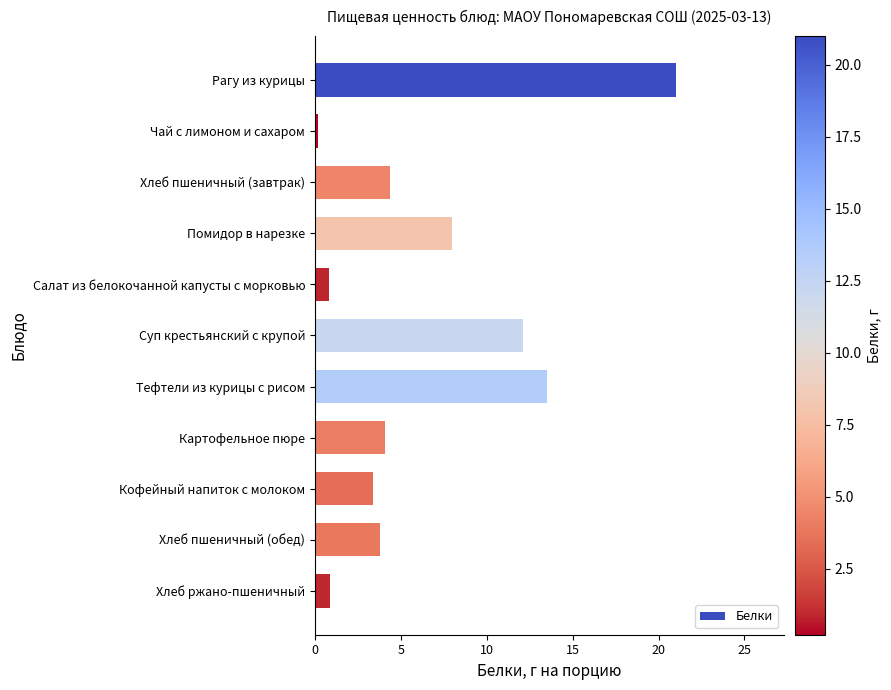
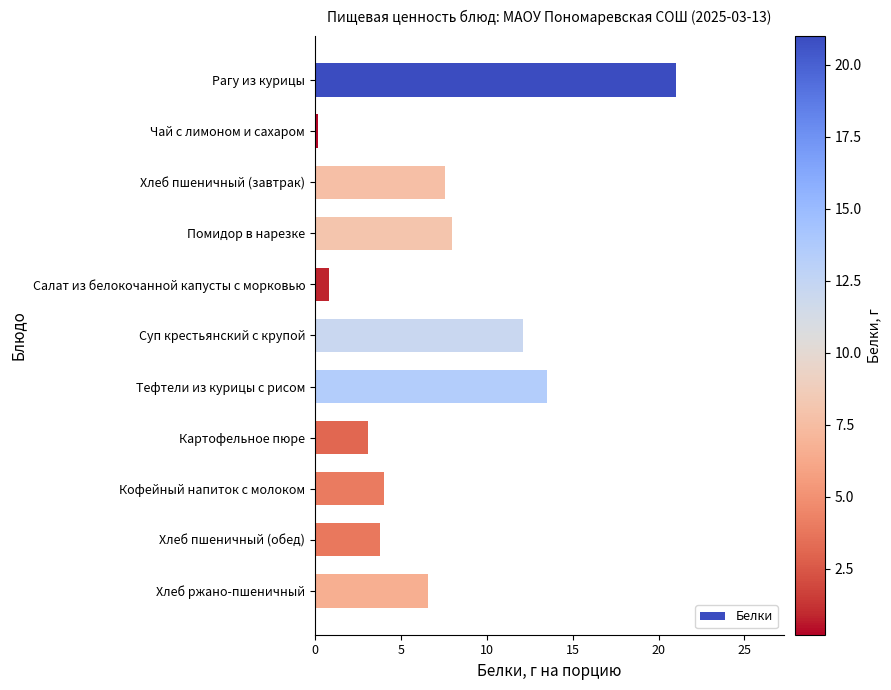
Хлеб пшеничный (завтрак): 4.4 -> 7.6
Картофельное пюре: 4.1 -> 3.1
Кофейный напиток с молоком: 3.4 -> 4.0
Хлеб ржано-пшеничный: 0.9 -> 6.6
